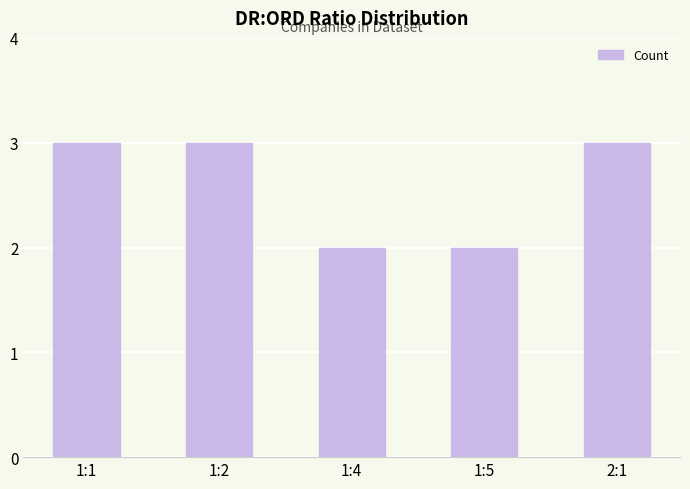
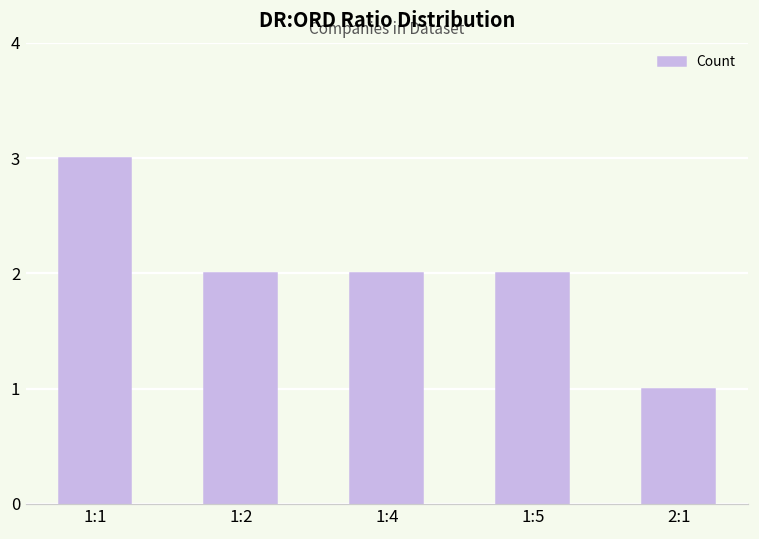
1:2: 3 -> 2
2:1: 3 -> 1
